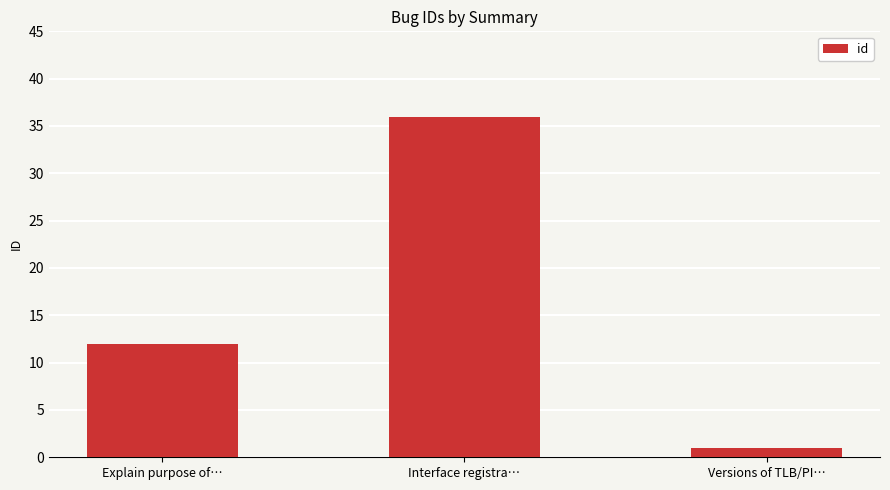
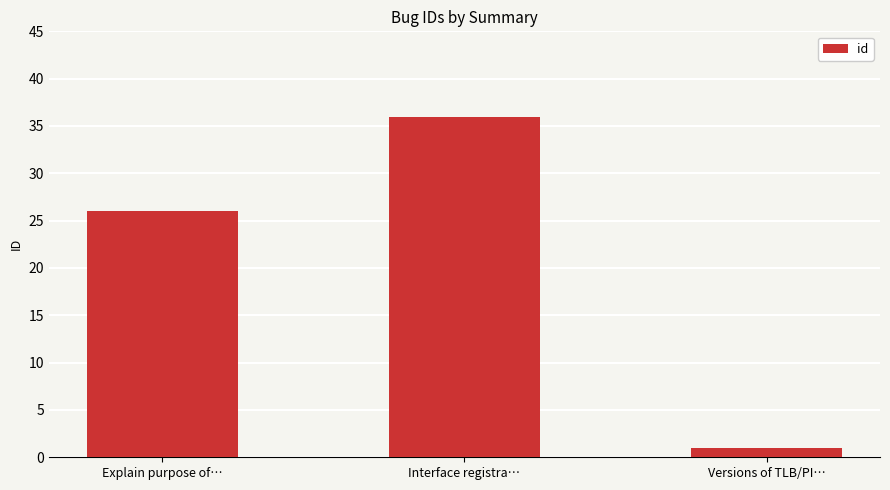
Explain purpose of…: 12 -> 26
